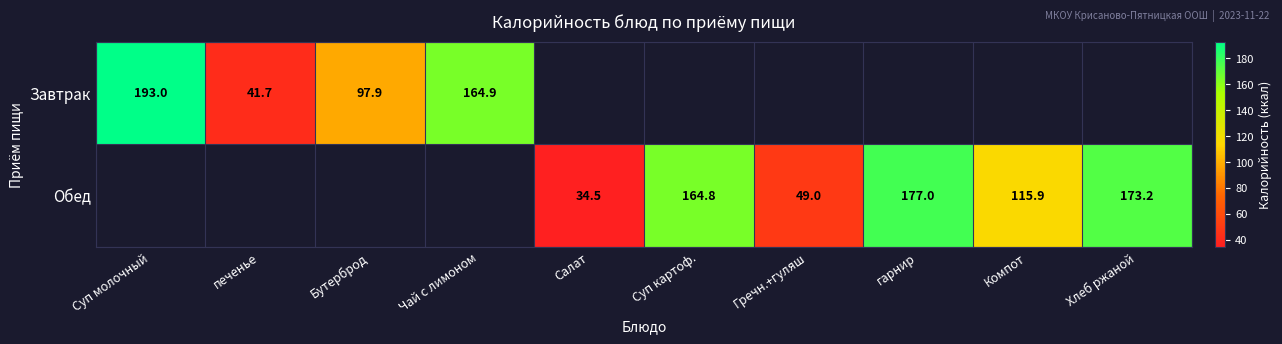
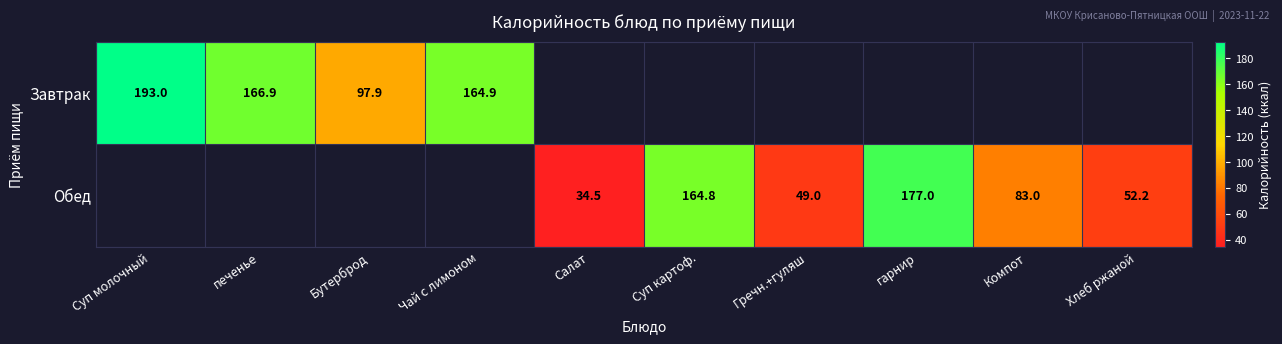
Завтрак, печенье: 41.7 -> 166.9
Обед, Компот: 115.9 -> 83.0
Обед, Хлеб ржаной: 173.2 -> 52.2
